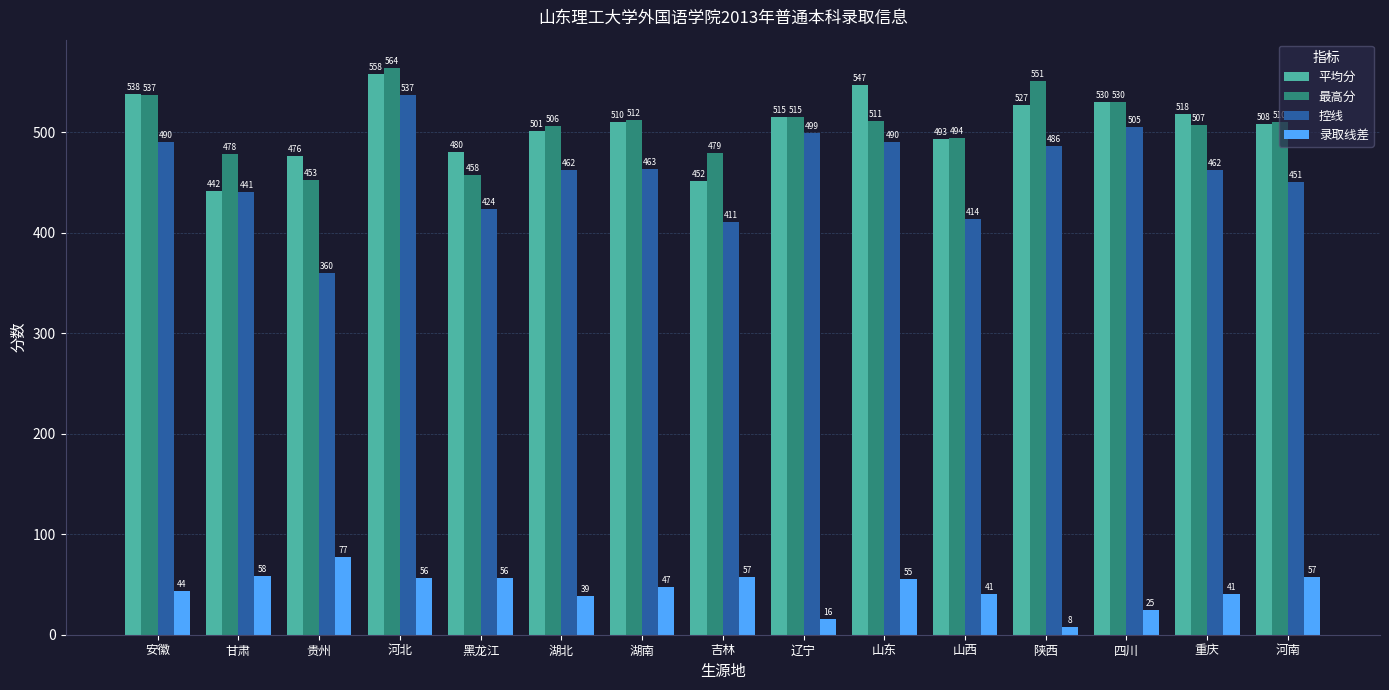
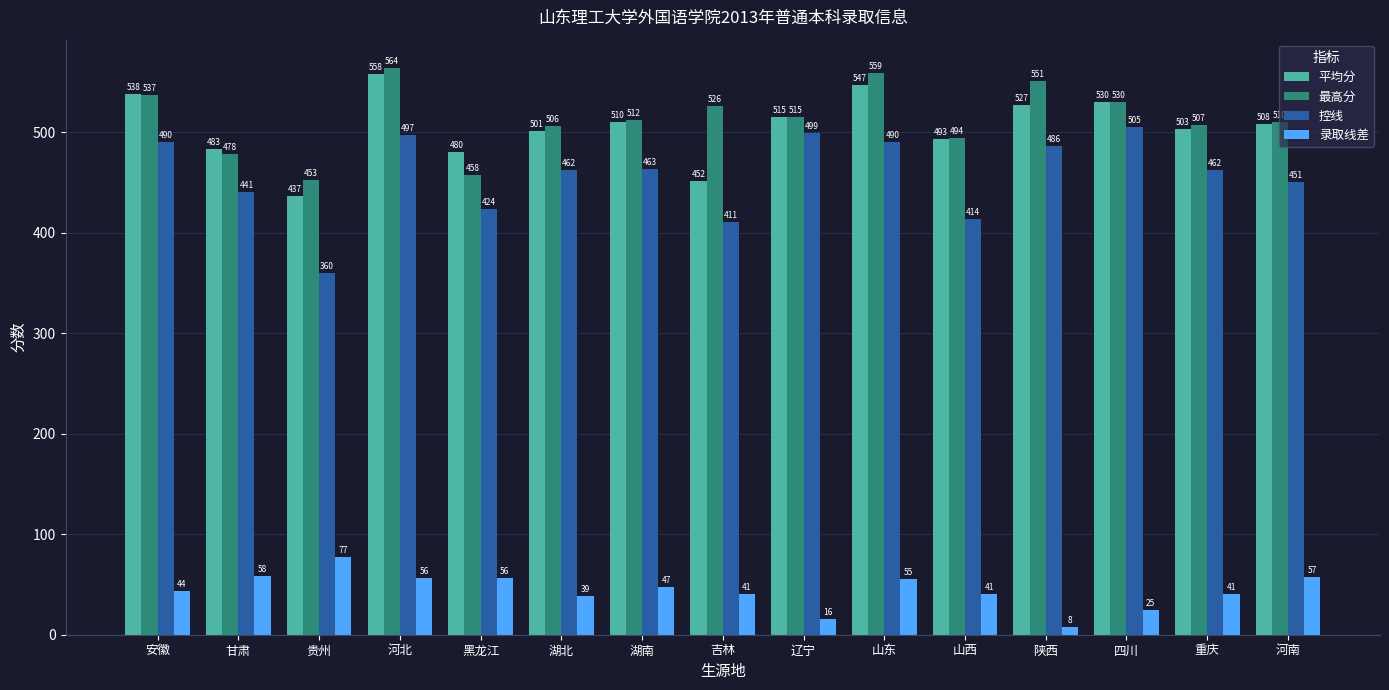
平均分, 甘肃: 442 -> 483
平均分, 贵州: 476 -> 437
控线, 河北: 537 -> 497
最高分, 吉林: 479 -> 526
录取线差, 吉林: 57 -> 41
最高分, 山东: 511 -> 559
平均分, 重庆: 518 -> 503
